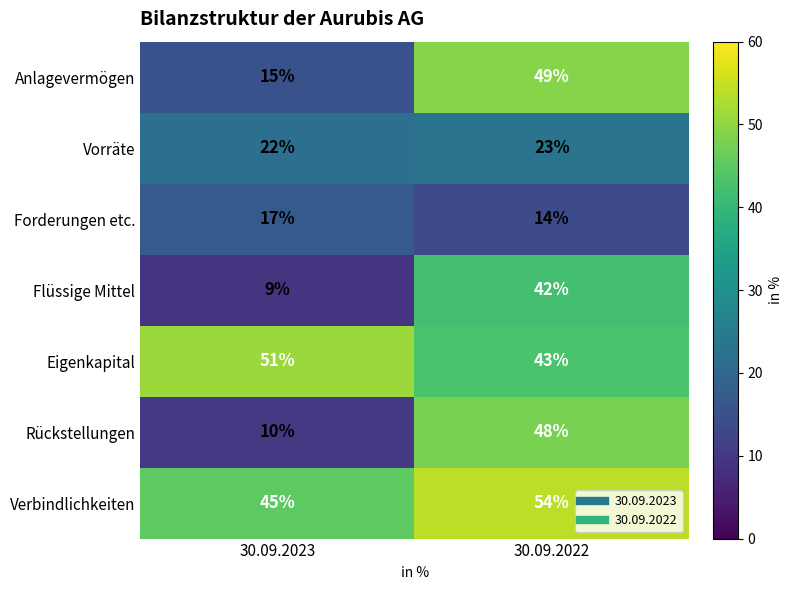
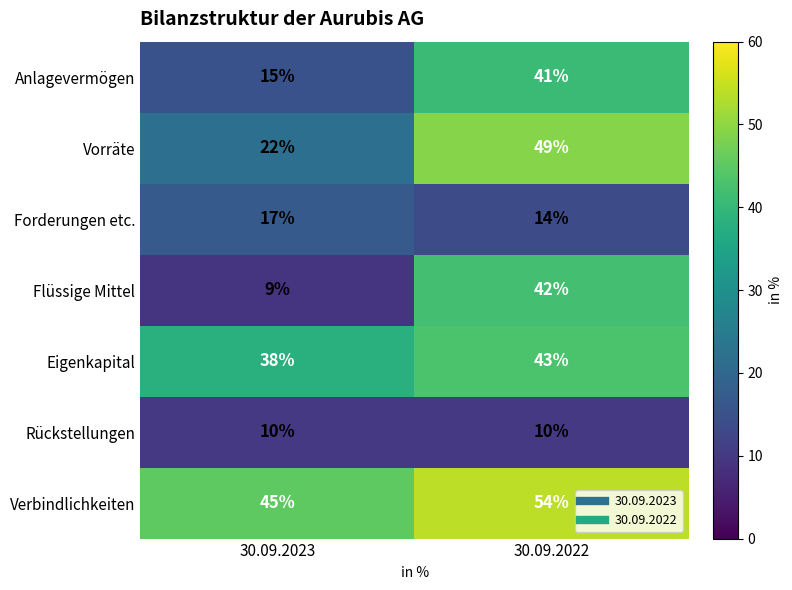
Anlagevermögen, 30.09.2022: 49% -> 41%
Vorräte, 30.09.2022: 23% -> 49%
Eigenkapital, 30.09.2023: 51% -> 38%
Rückstellungen, 30.09.2022: 48% -> 10%
